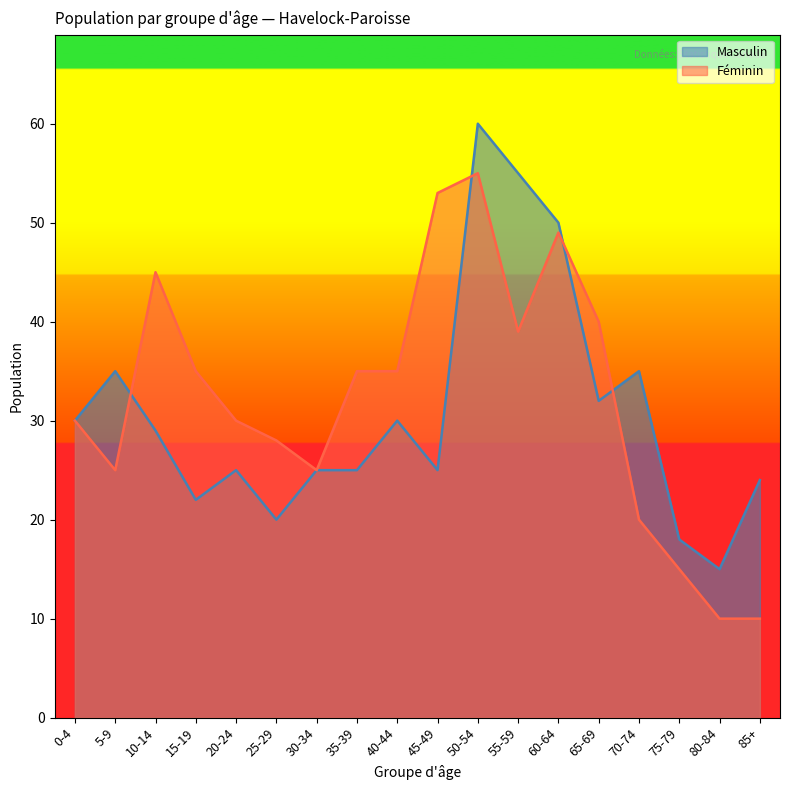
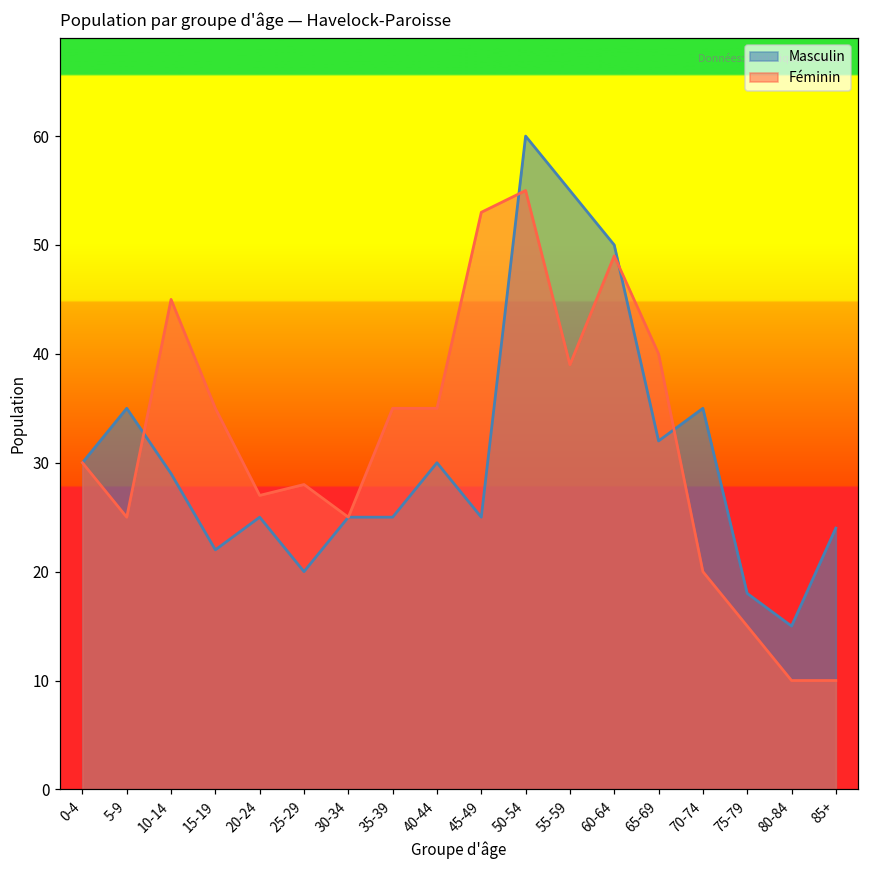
Féminin, 20-24: 30 -> 27
